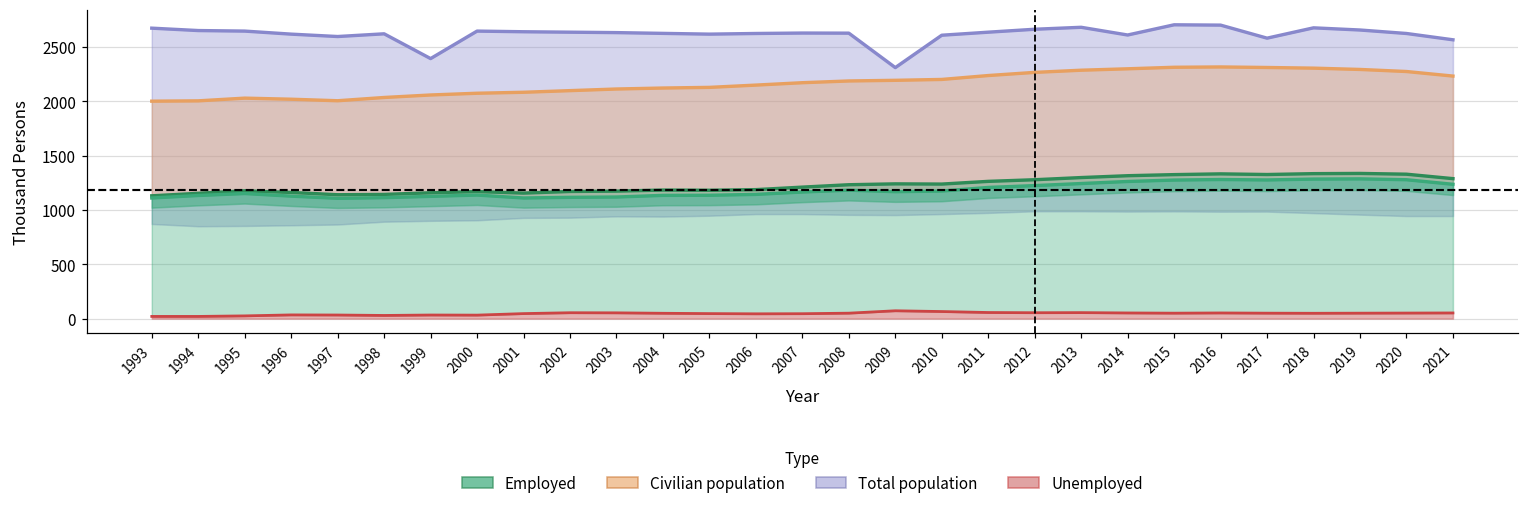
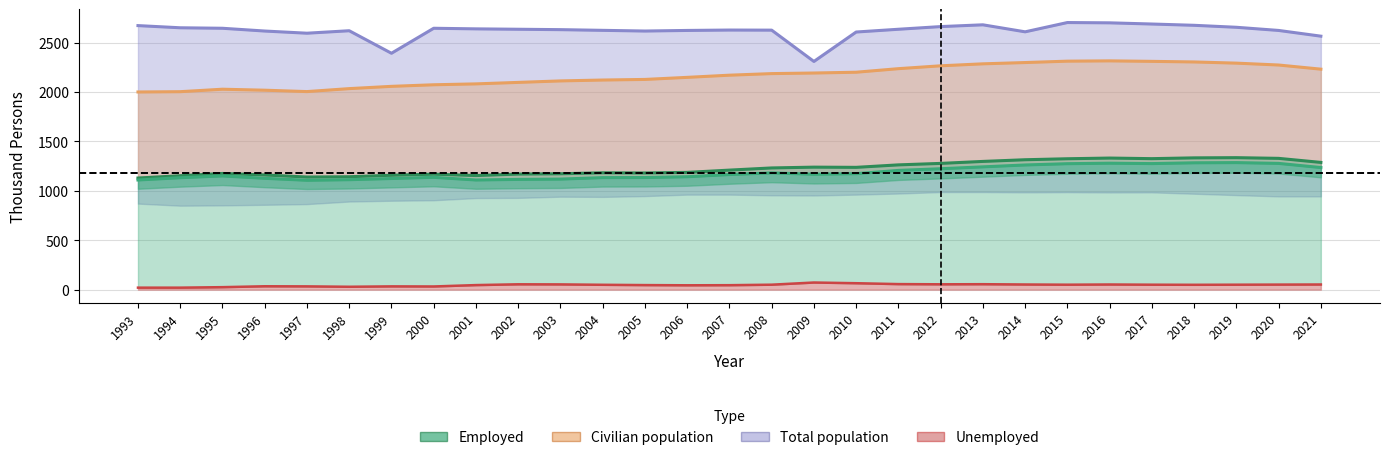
Total population, 2017: 2600 -> 2700
